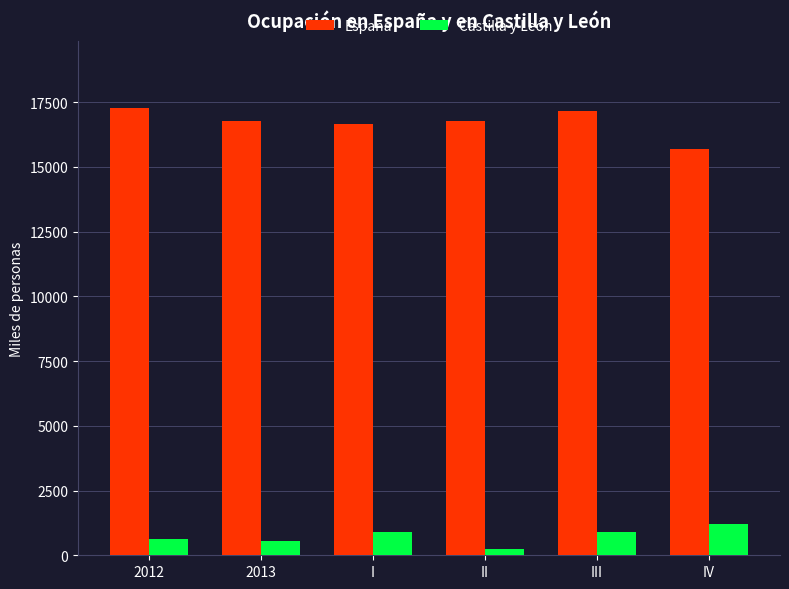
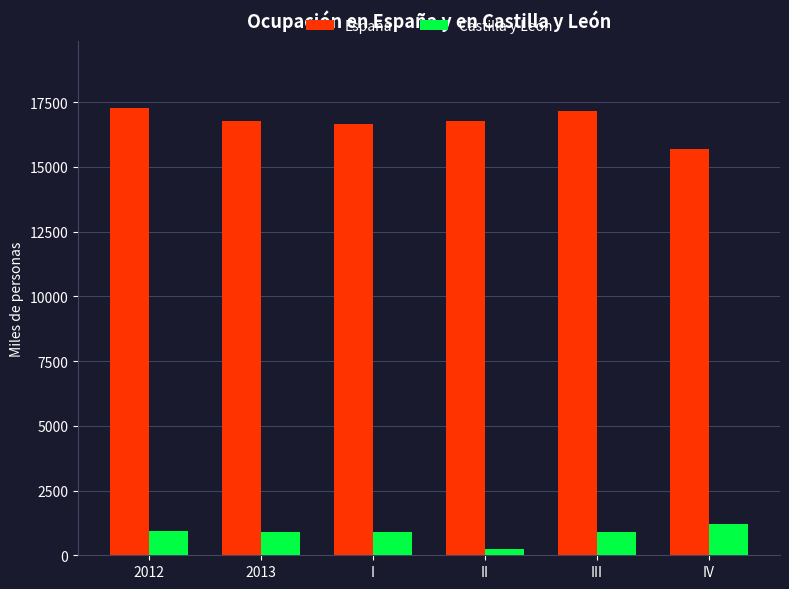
Castilla y León, 2012: 600 -> 900
Castilla y León, 2013: 500 -> 900
